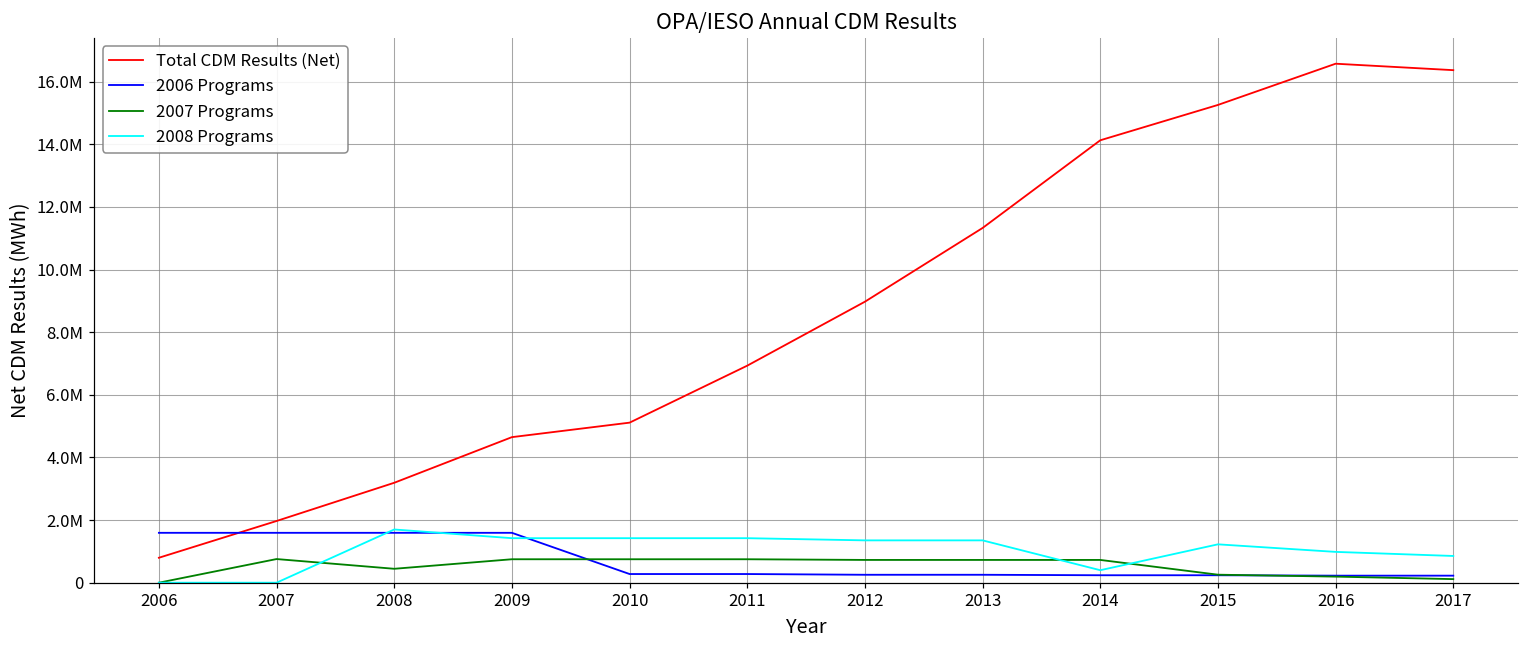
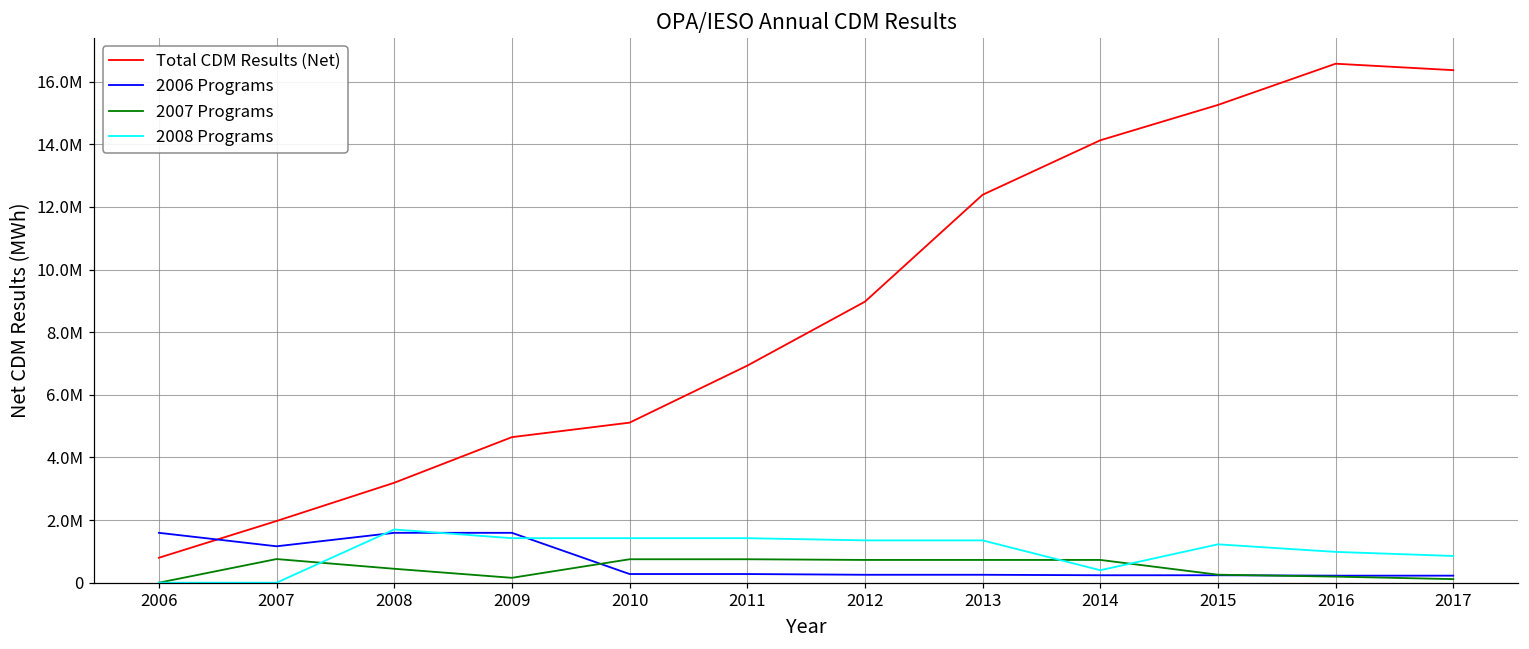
2006 Programs, 2007: 1600000 -> 1200000
2007 Programs, 2009: 700000 -> 200000
Total CDM Results (Net), 2013: 11300000 -> 12400000
